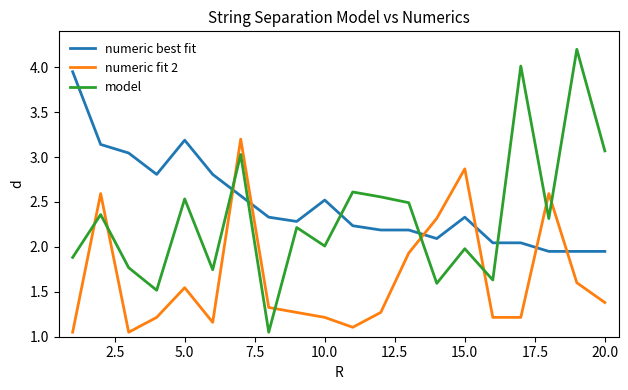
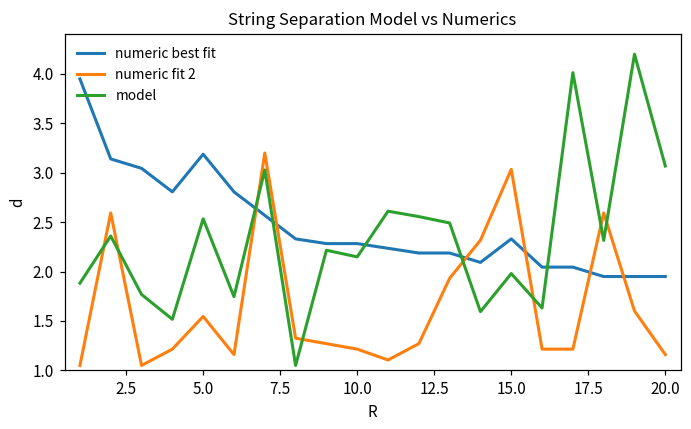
numeric best fit, 10.0: 2.5 -> 2.3
model, 10.0: 2.0 -> 2.1
numeric fit 2, 15.0: 2.9 -> 3.0
numeric fit 2, 20.0: 1.4 -> 1.2
